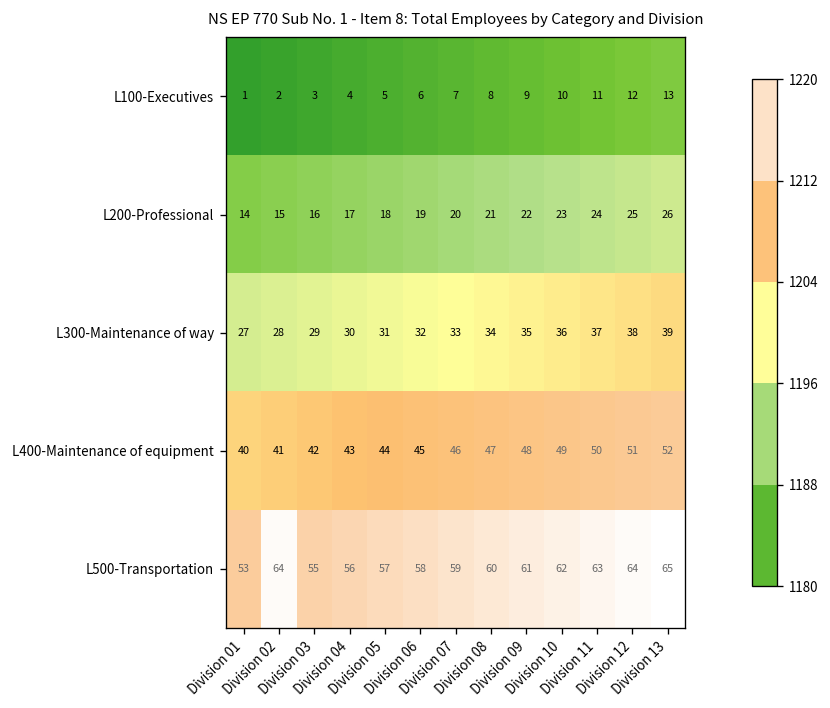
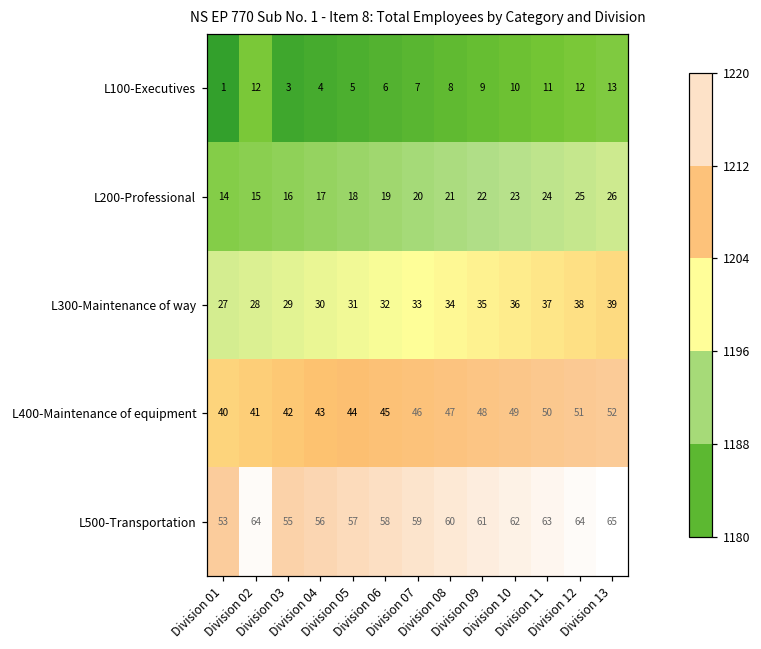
L100-Executives, Division 02: 2 -> 12
